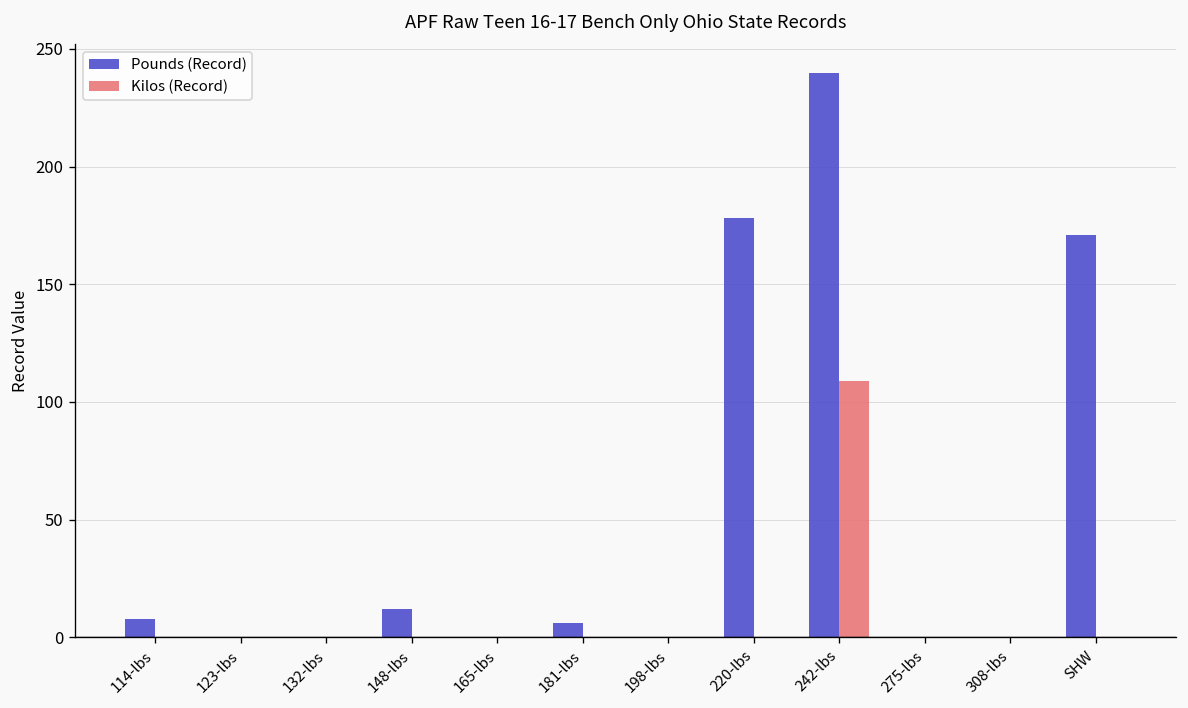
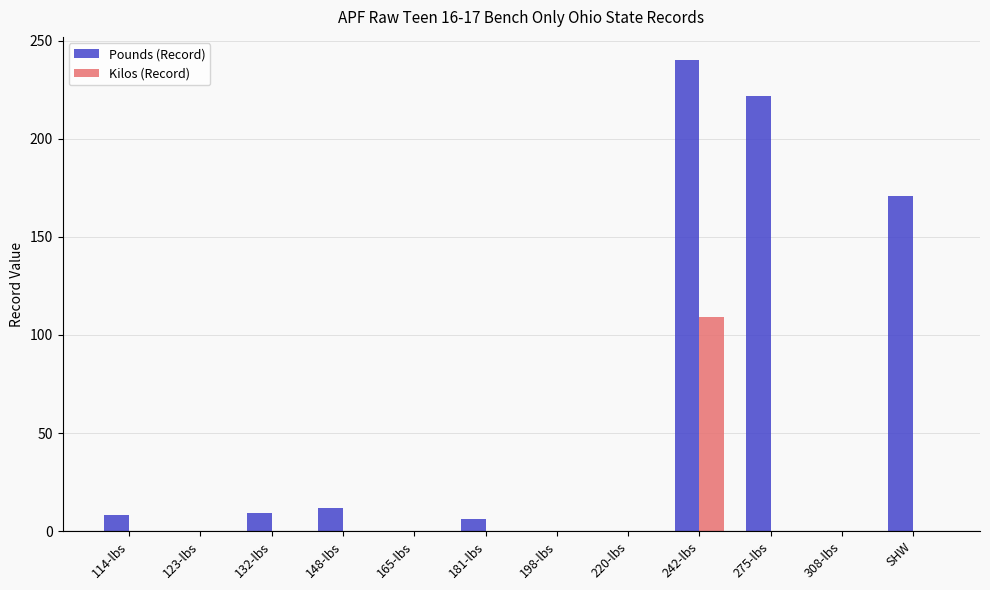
Pounds (Record), 132-lbs: 0 -> 9
Pounds (Record), 220-lbs: 178 -> 0
Pounds (Record), 275-lbs: 0 -> 222
